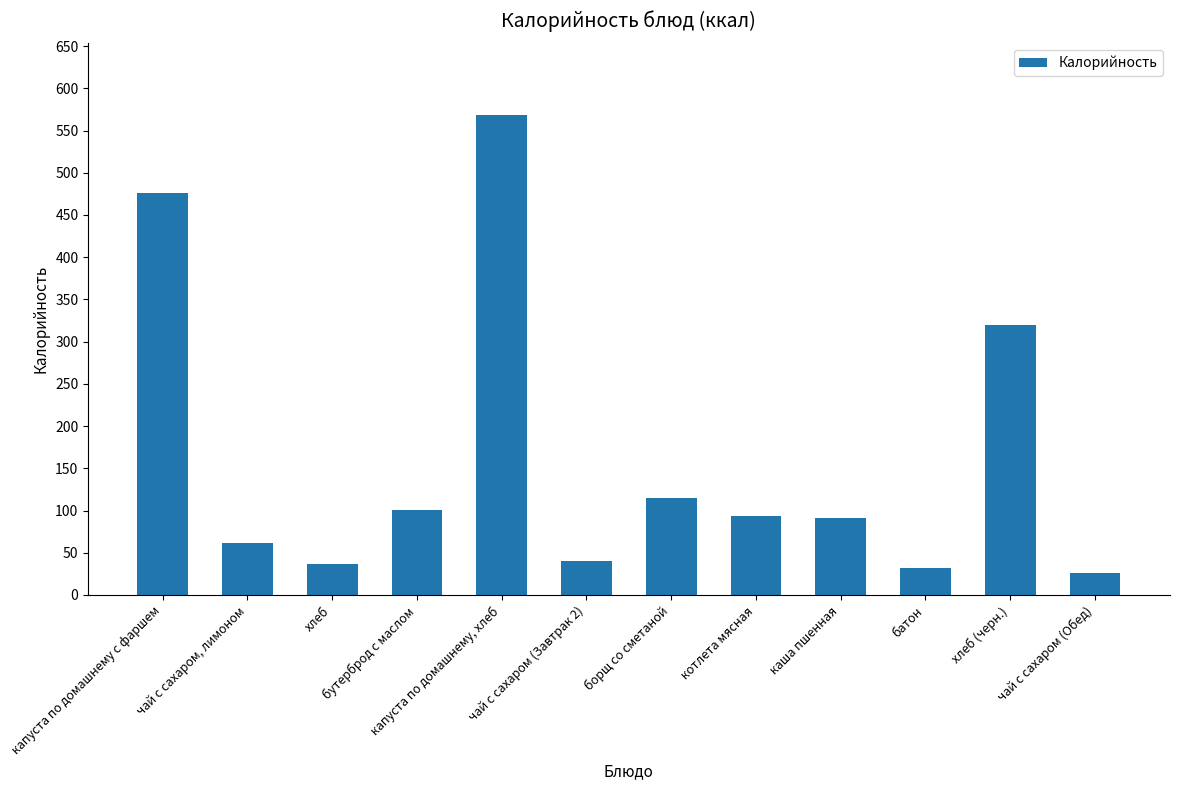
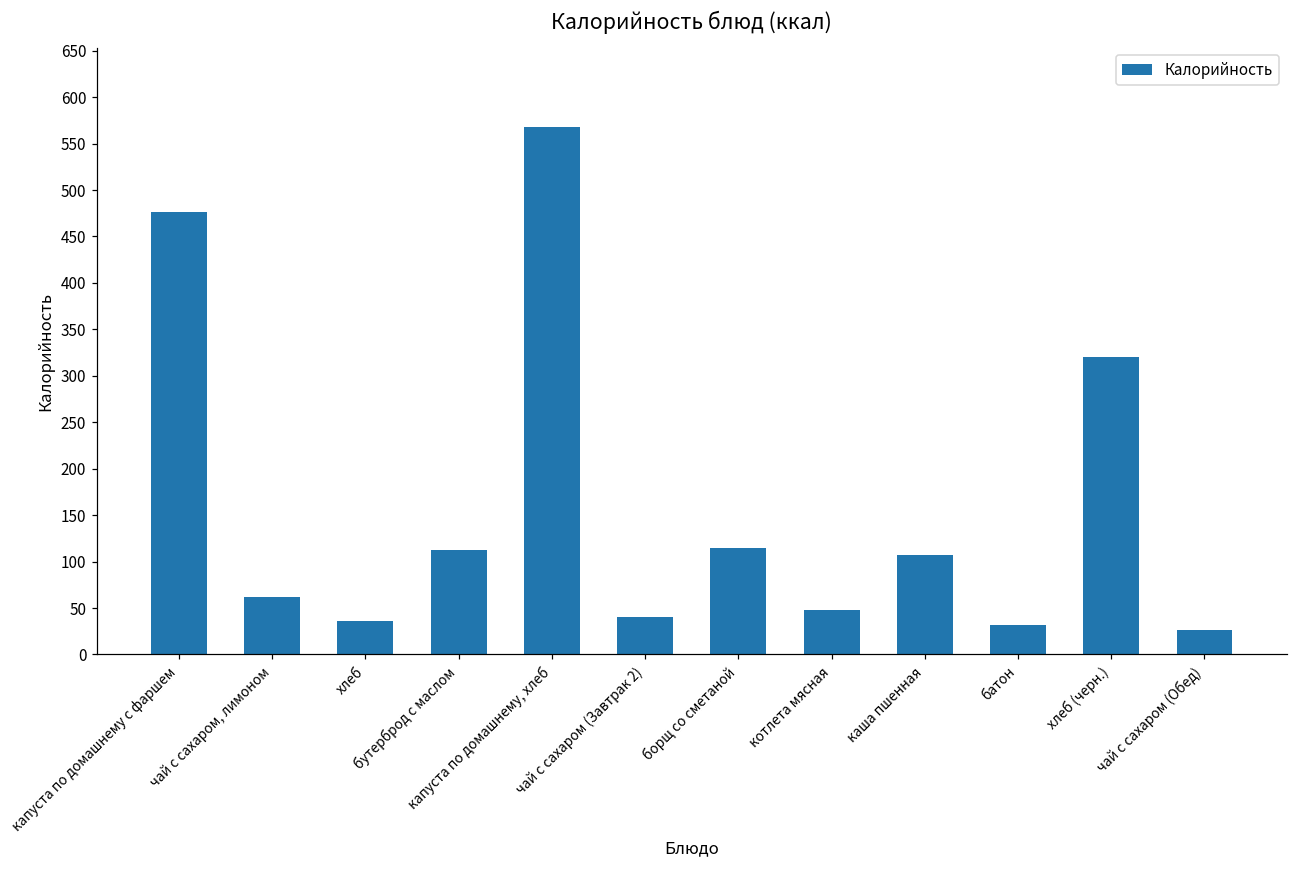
бутерброд с маслом: 100 -> 110
котлета мясная: 90 -> 50
каша пшенная: 90 -> 110
